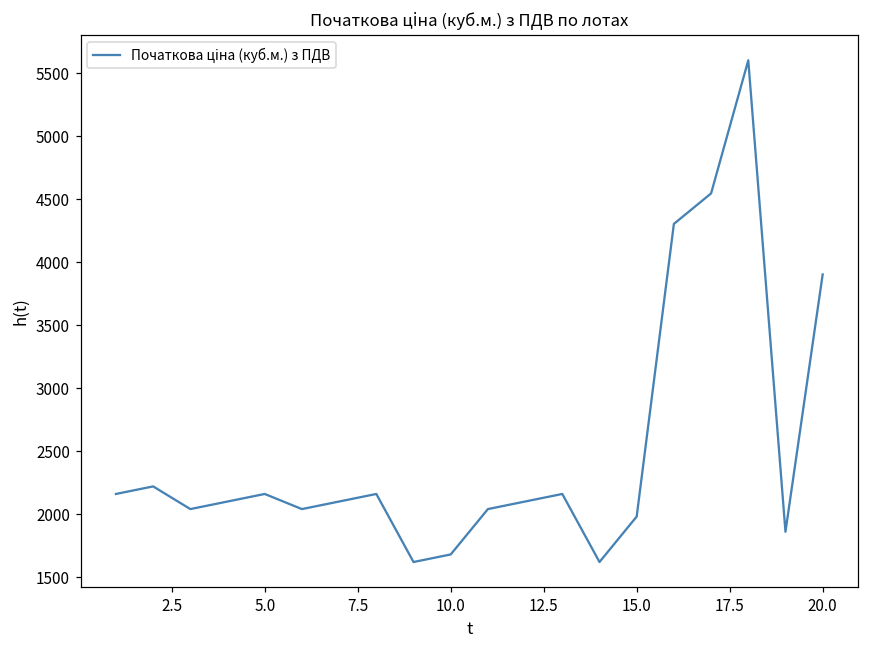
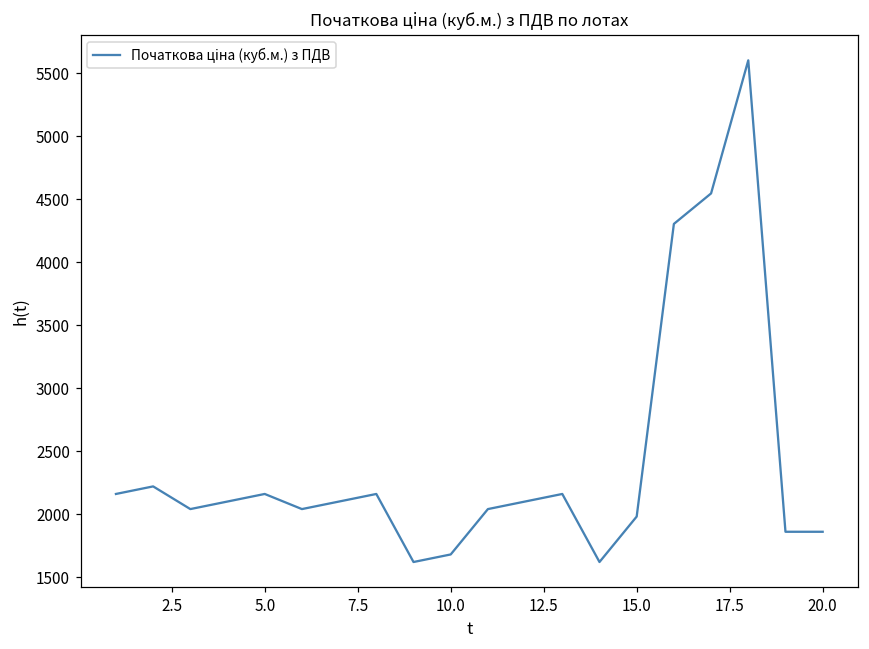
20.0: 3900 -> 1860
